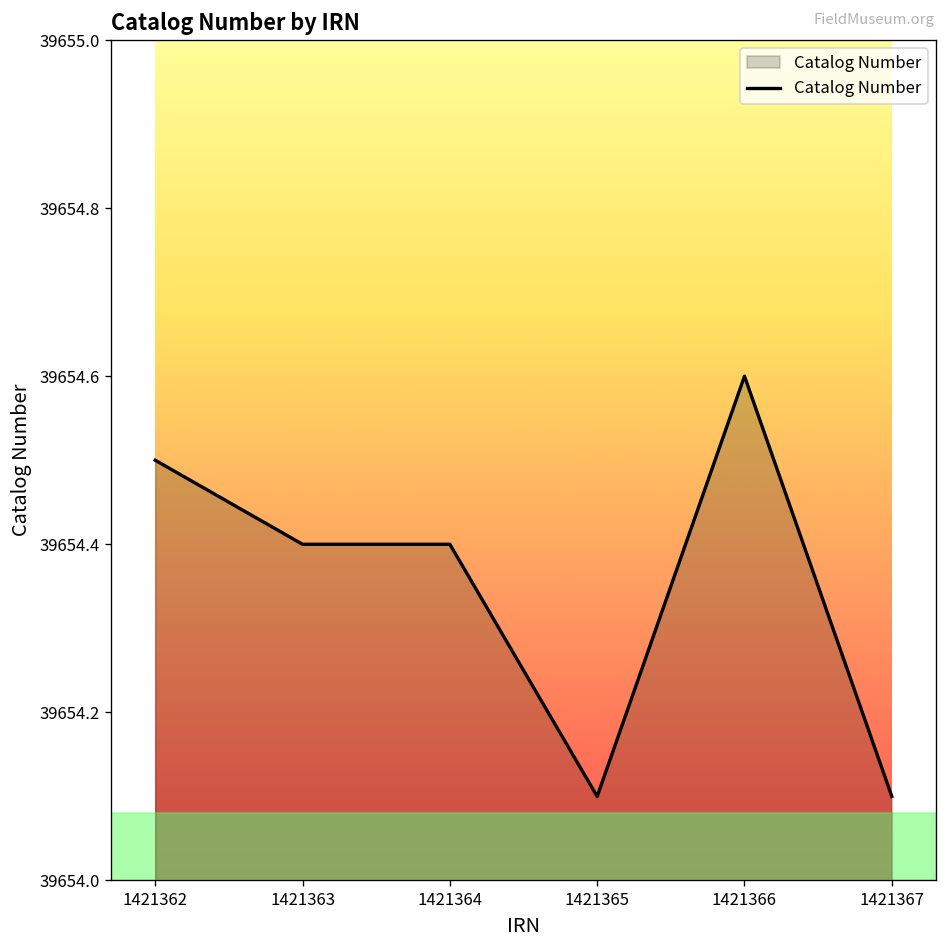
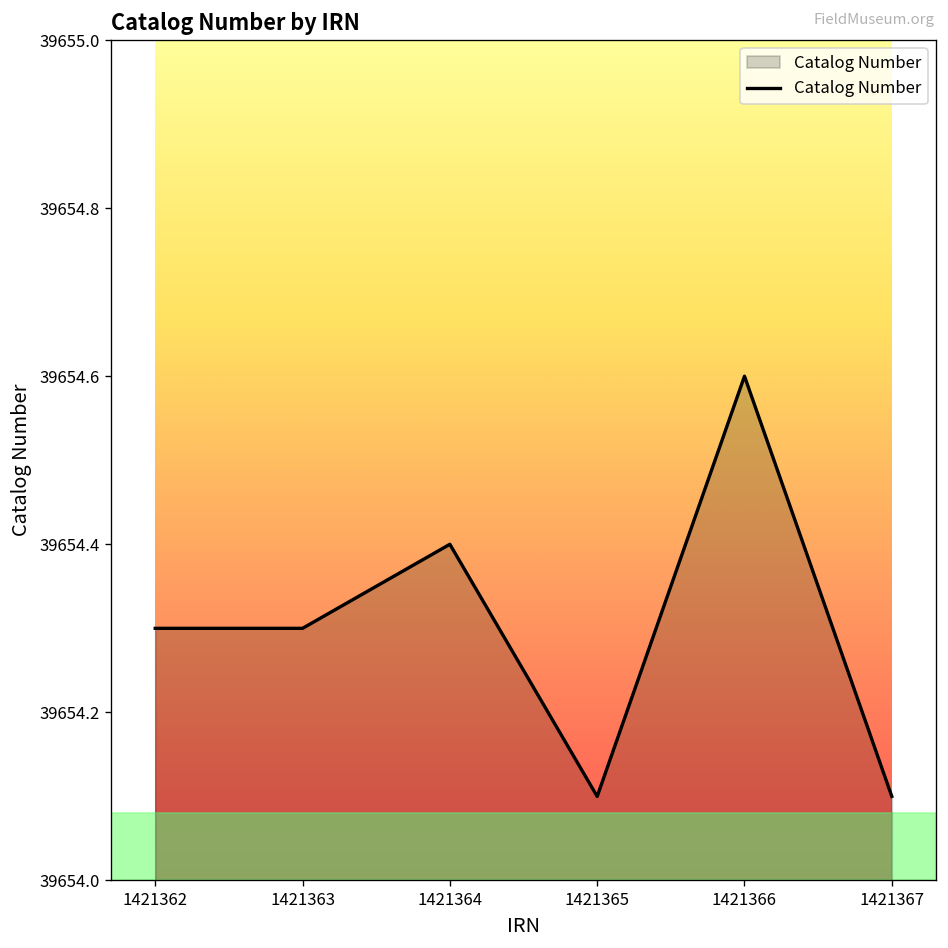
1421362: 39654.5 -> 39654.3
1421363: 39654.4 -> 39654.3
